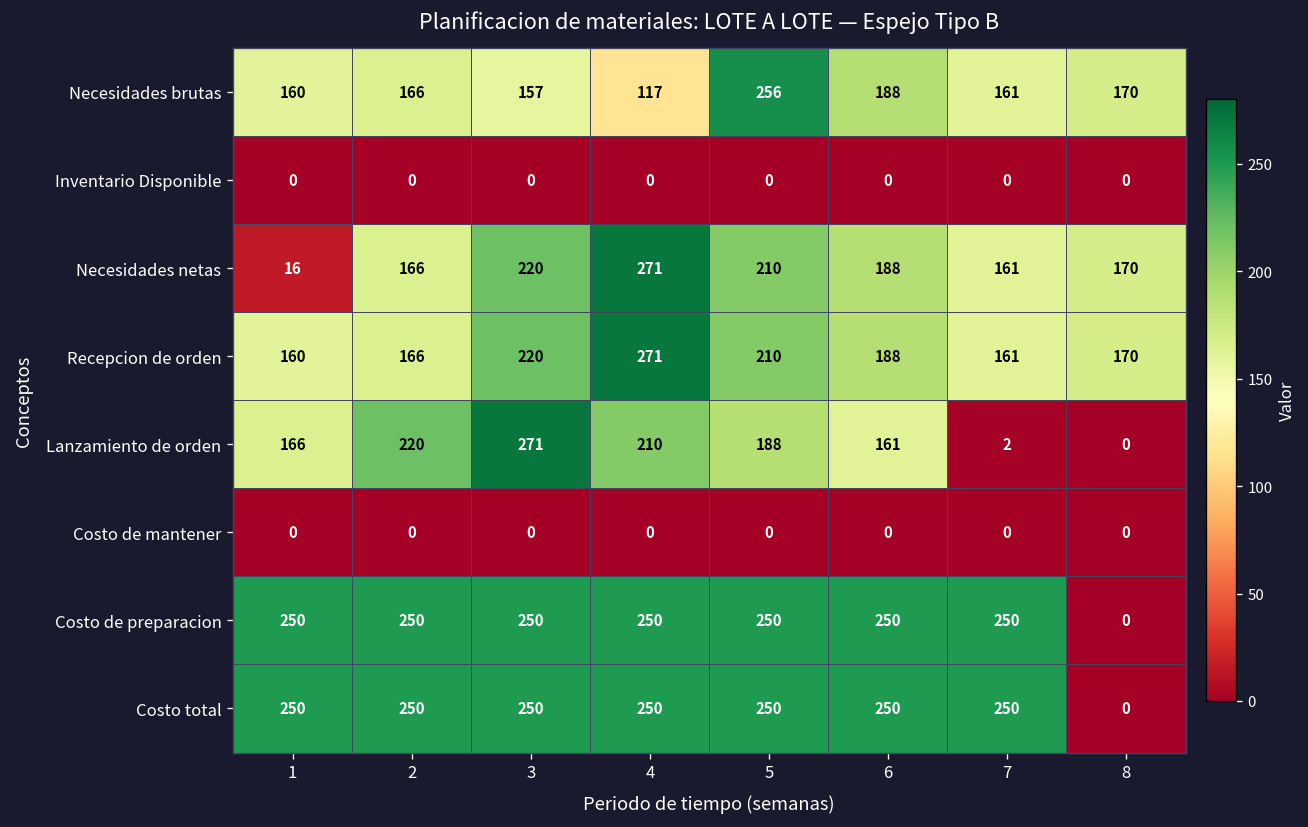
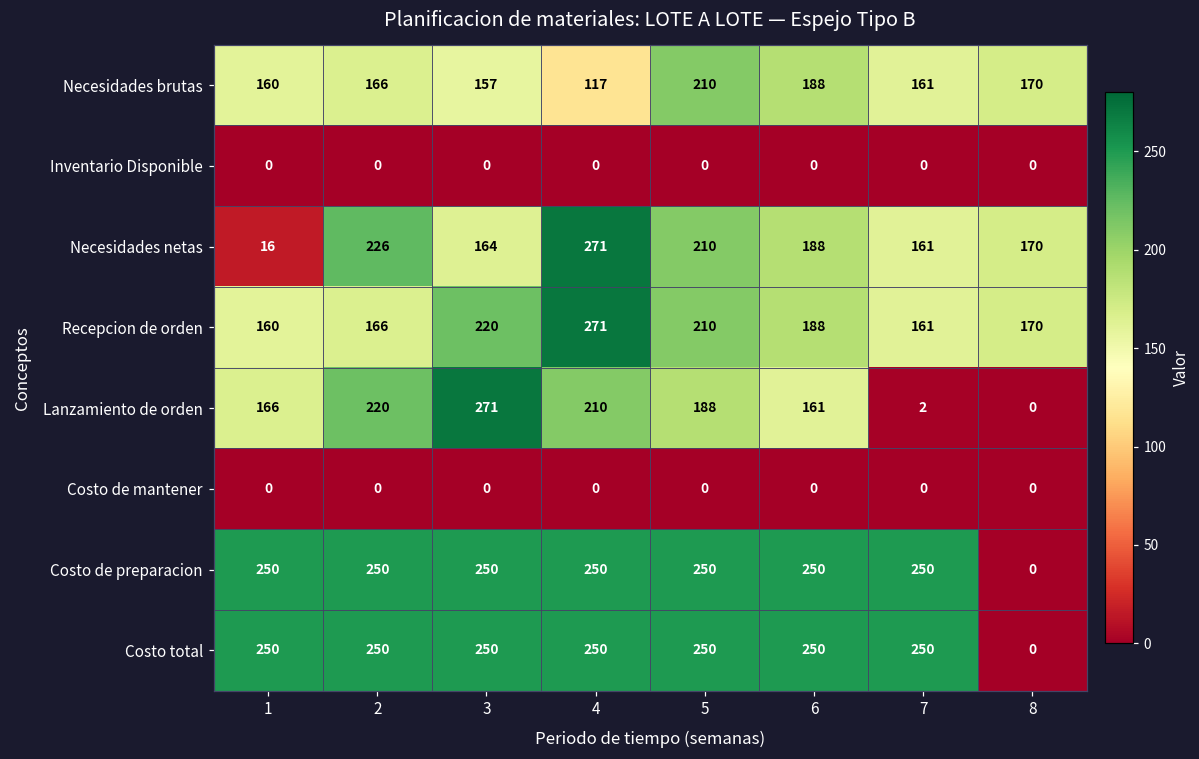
Necesidades brutas, 5: 256 -> 210
Necesidades netas, 2: 166 -> 226
Necesidades netas, 3: 220 -> 164
